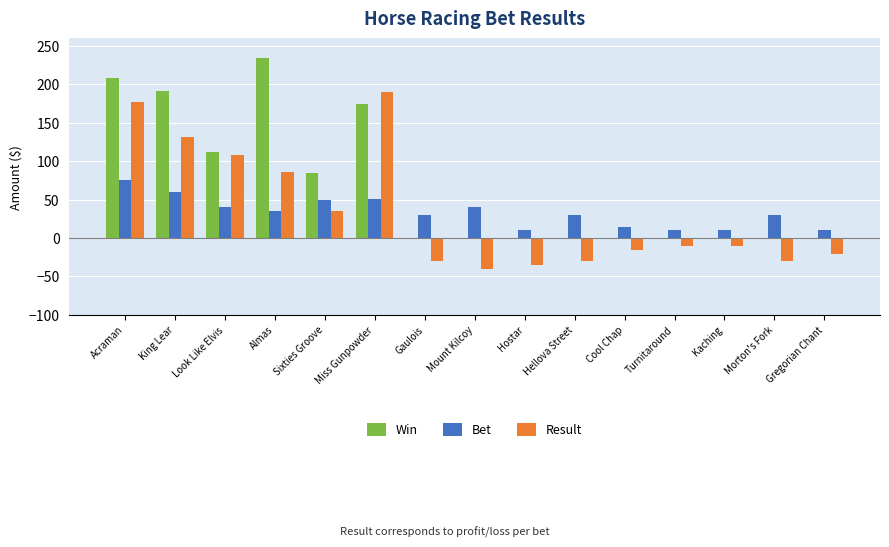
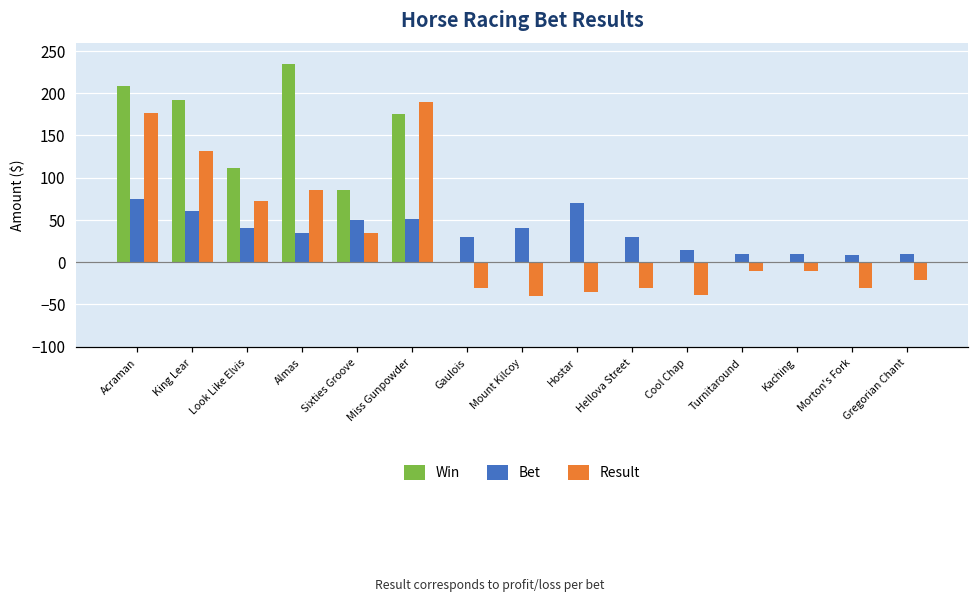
Result, Look Like Elvis: 110 -> 70
Bet, Hostar: 10 -> 70
Result, Cool Chap: -20 -> -40
Bet, Morton's Fork: 30 -> 10
